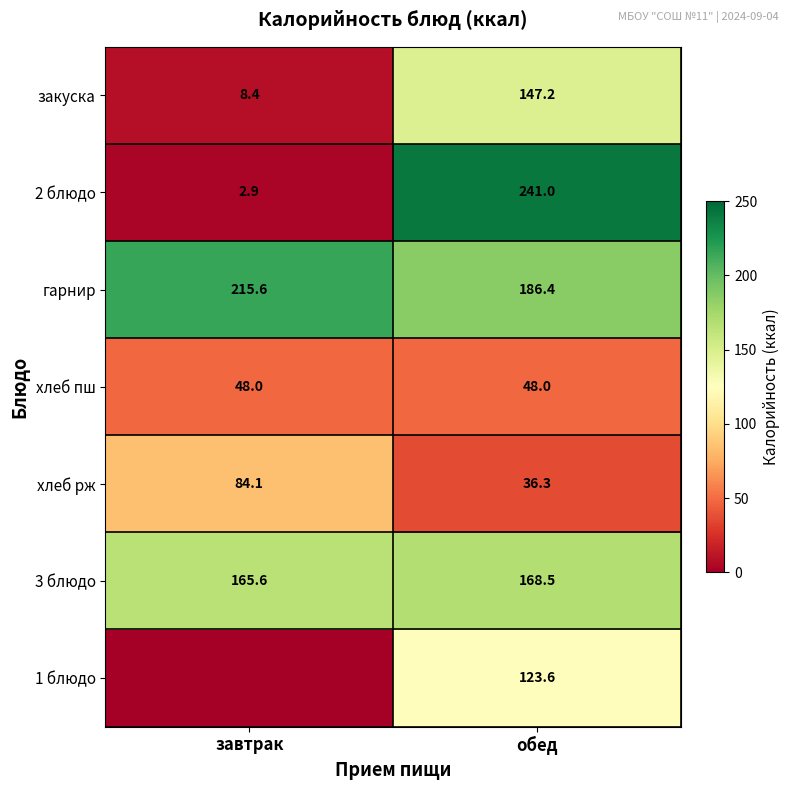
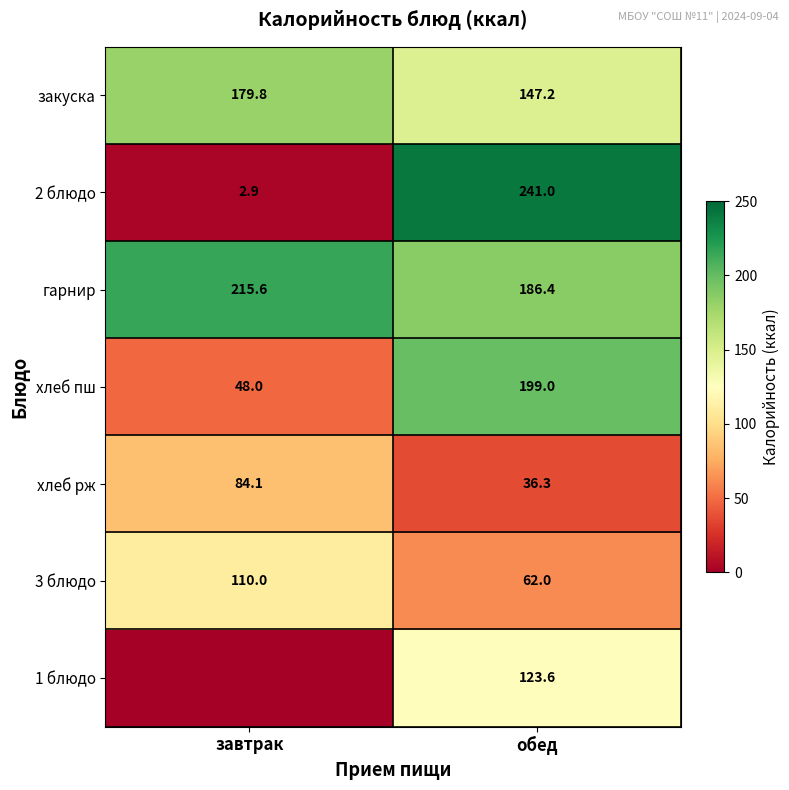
закуска, завтрак: 8.4 -> 179.8
хлеб пш, обед: 48.0 -> 199.0
3 блюдо, завтрак: 165.6 -> 110.0
3 блюдо, обед: 168.5 -> 62.0
